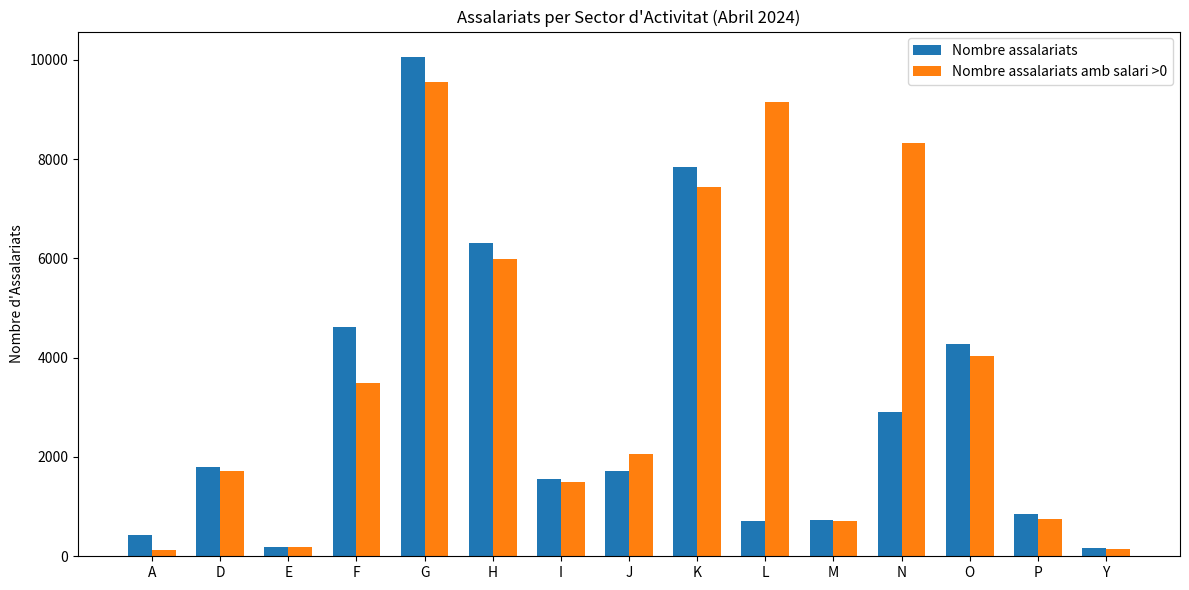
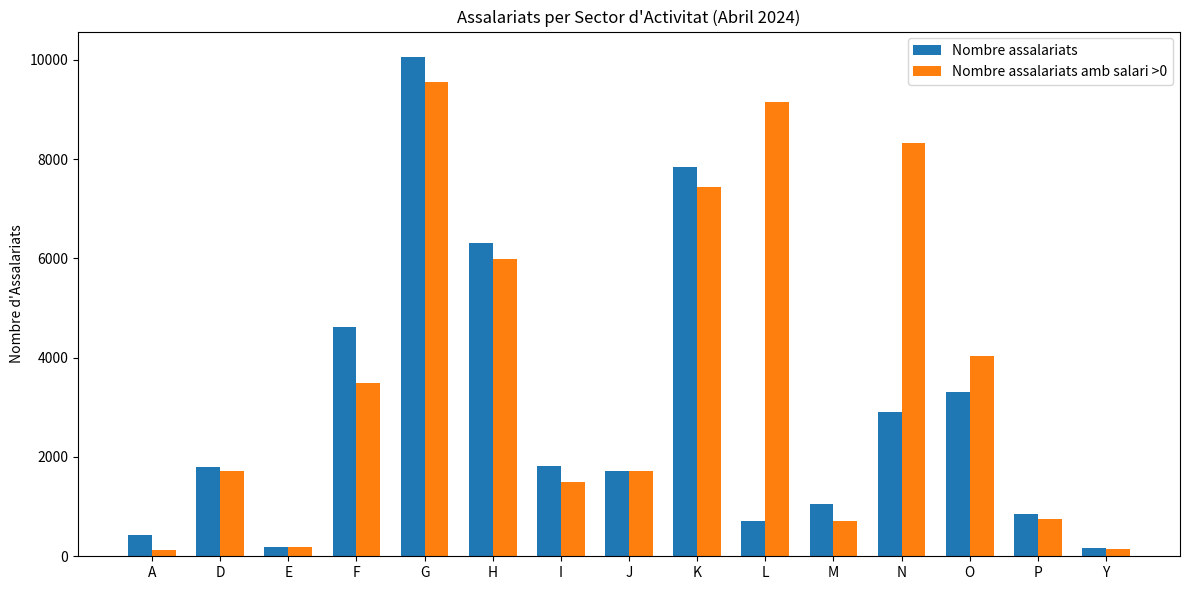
Nombre assalariats, I: 1600 -> 1800
Nombre assalariats amb salari >0, J: 2100 -> 1700
Nombre assalariats, M: 700 -> 1100
Nombre assalariats, O: 4300 -> 3300
